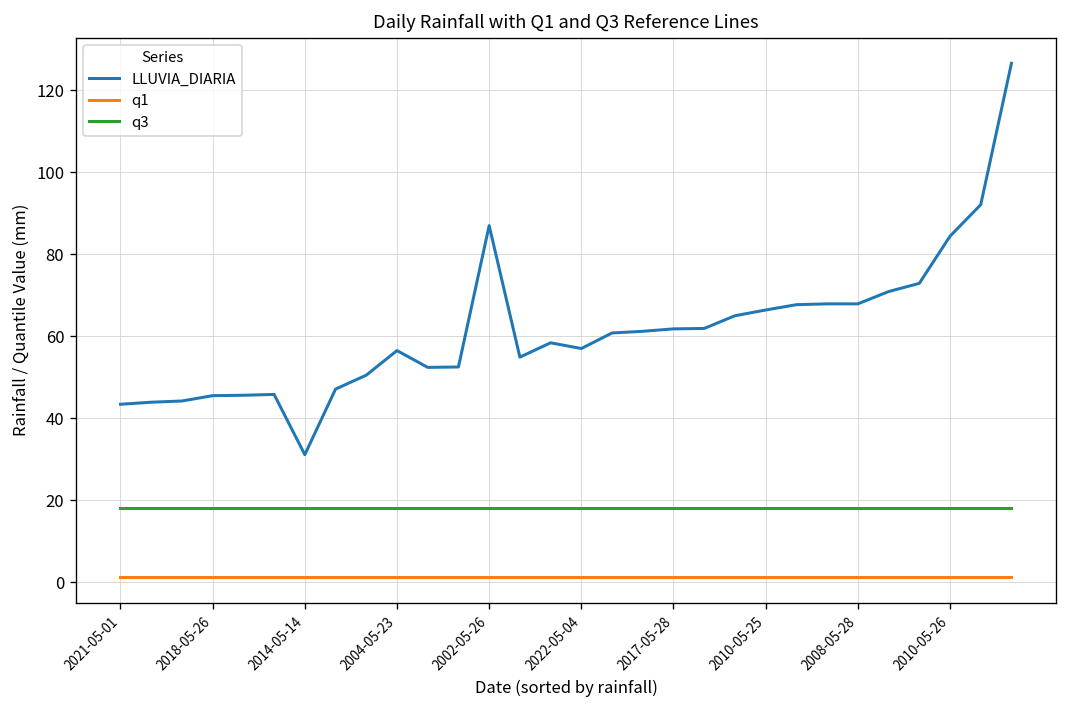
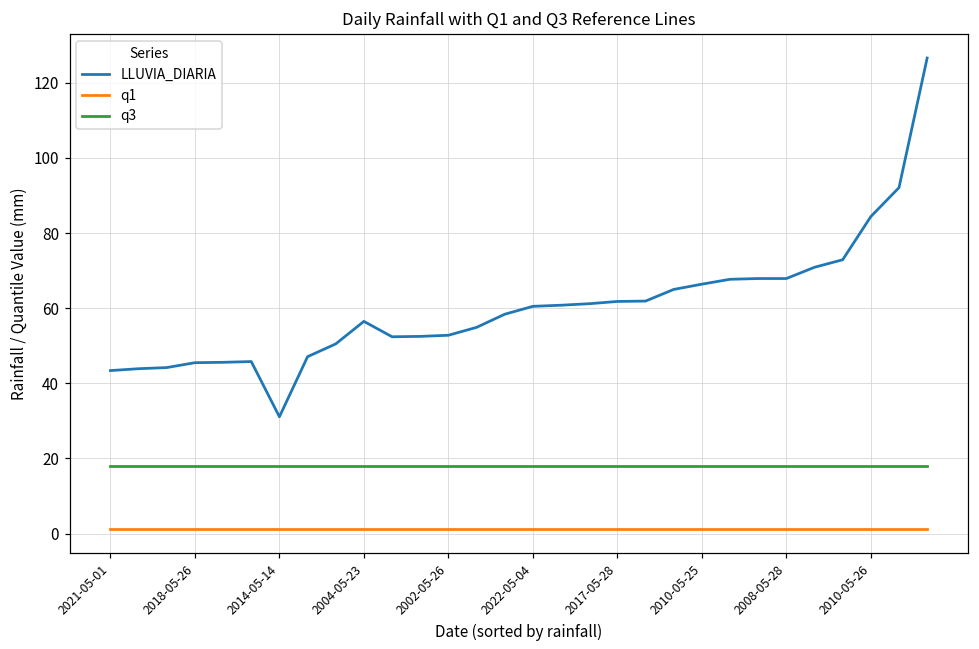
LLUVIA_DIARIA, 2002-05-26: 87 -> 53
LLUVIA_DIARIA, 2022-05-04: 57 -> 61
